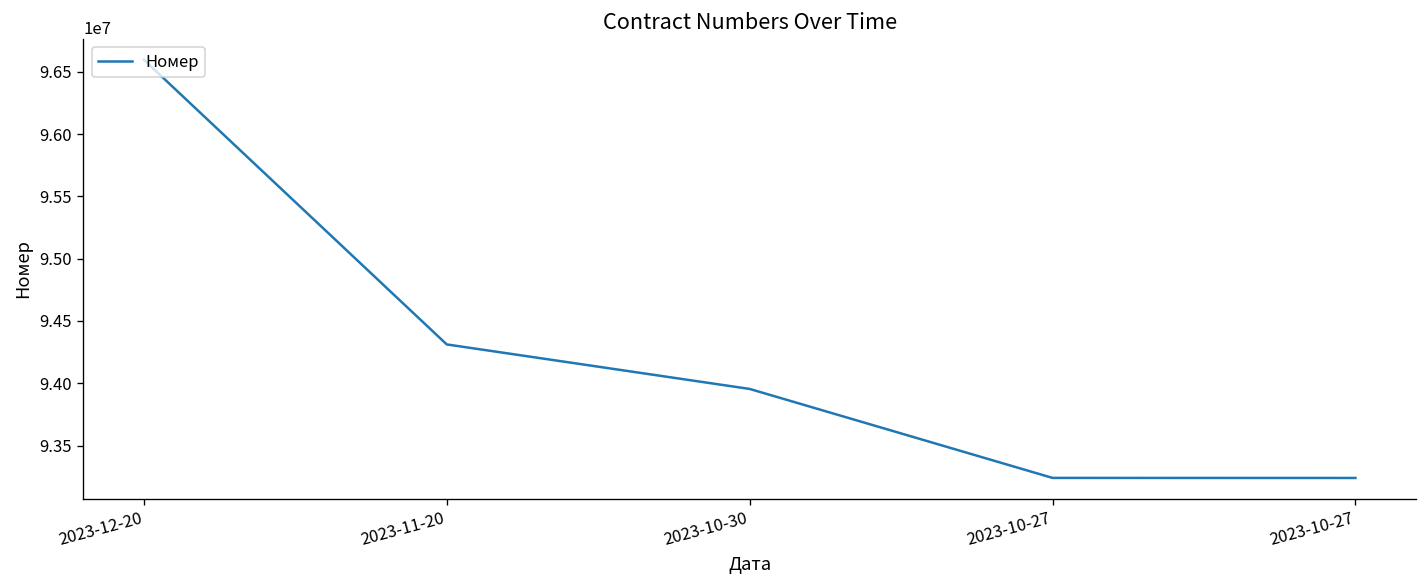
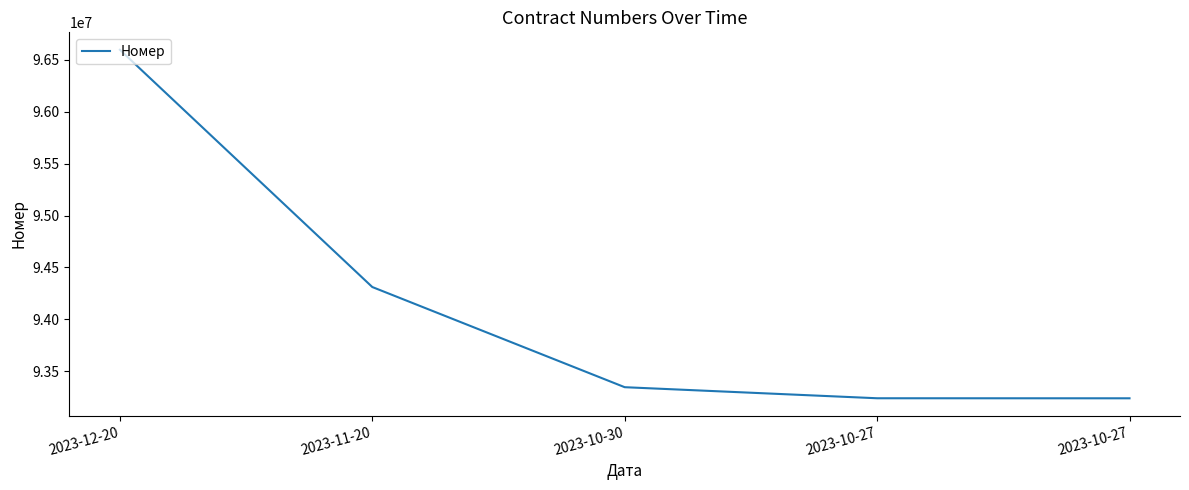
2023-10-30: 93950000 -> 93350000
